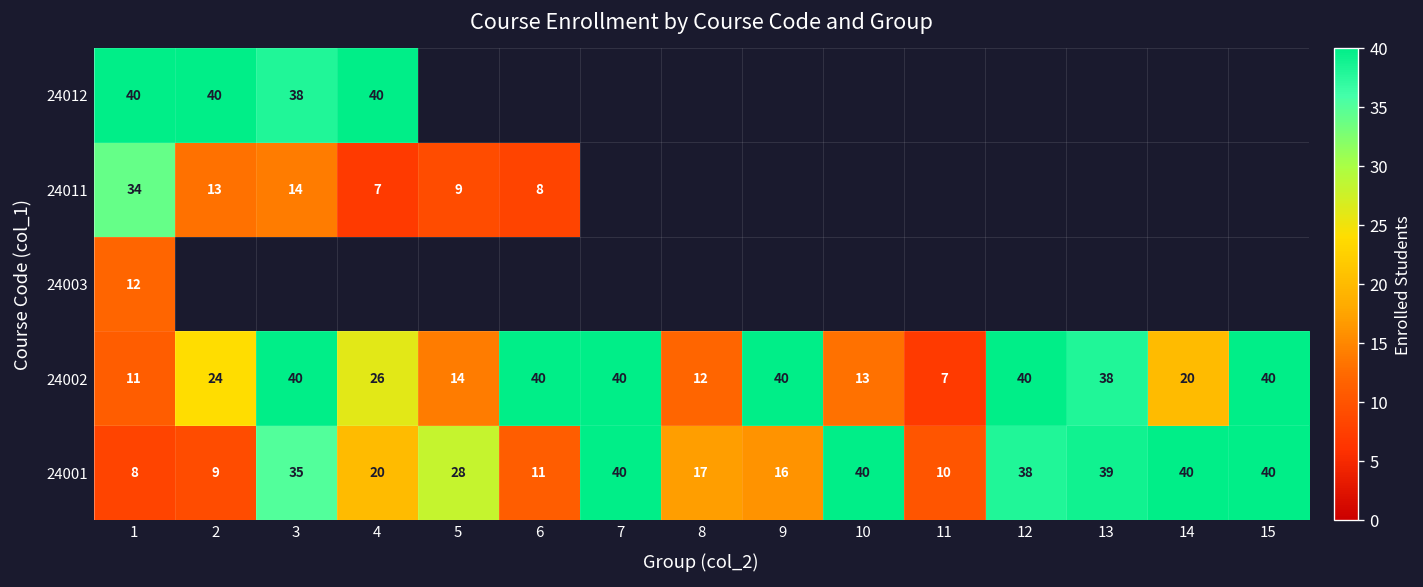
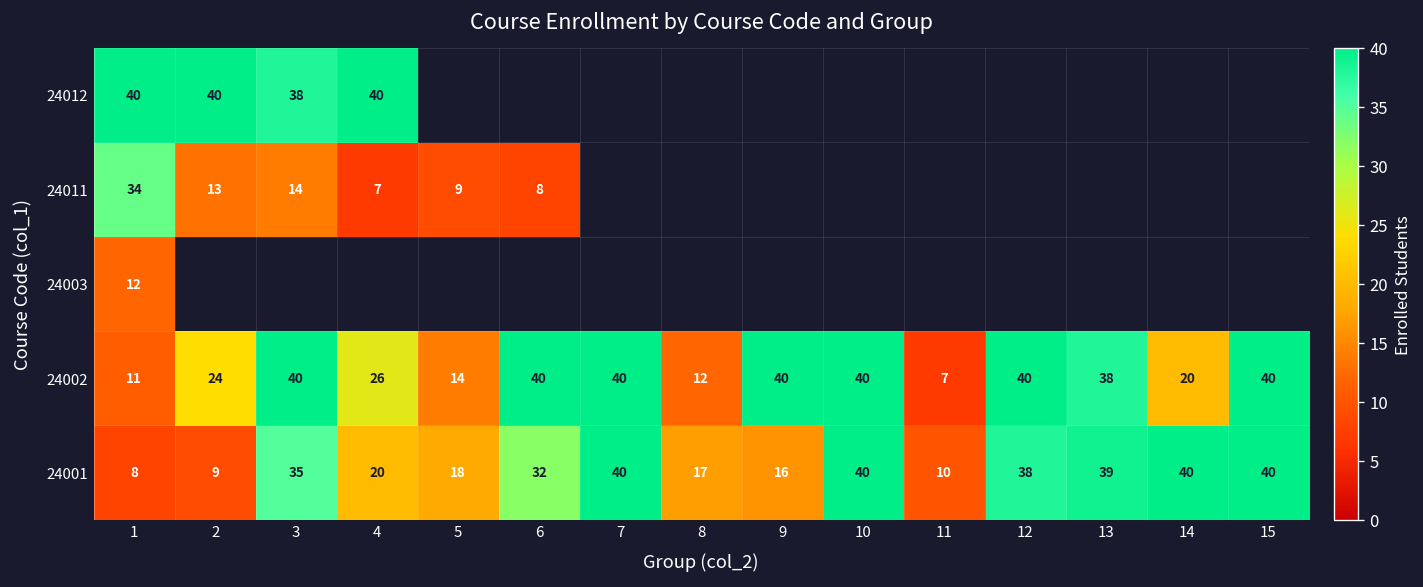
24002, 10: 13 -> 40
24001, 5: 28 -> 18
24001, 6: 11 -> 32
